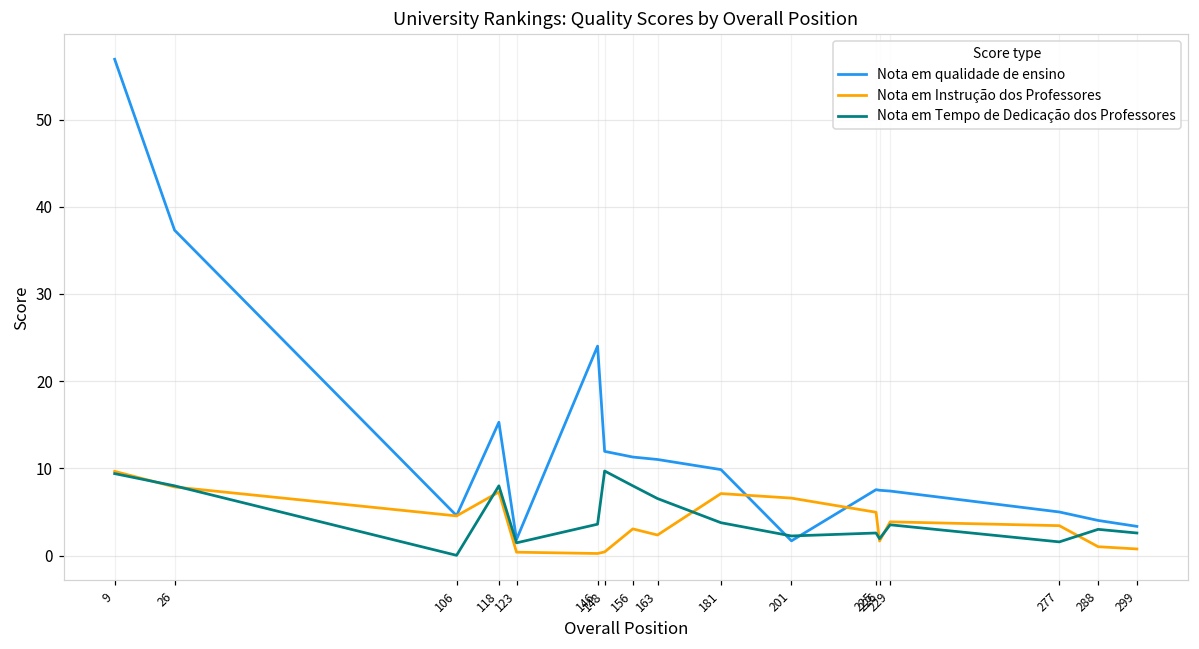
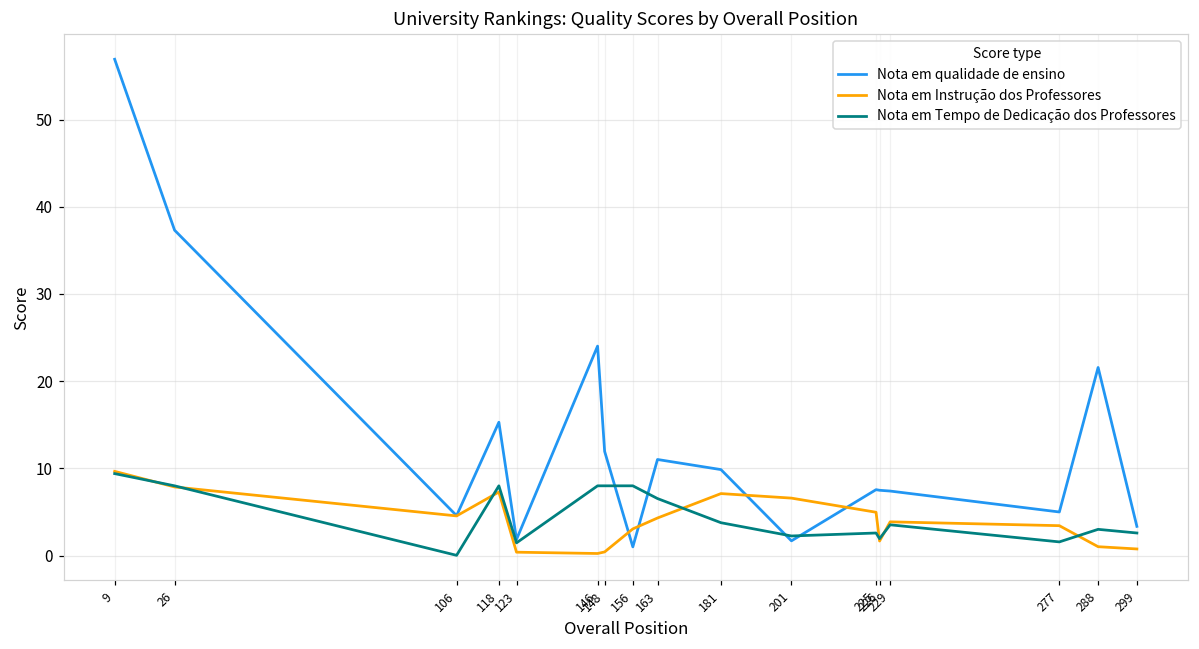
Nota em Tempo de Dedicação dos Professores, 146: 4 -> 8
Nota em Tempo de Dedicação dos Professores, 148: 10 -> 8
Nota em qualidade de ensino, 156: 11 -> 1
Nota em Instrução dos Professores, 163: 2 -> 4
Nota em qualidade de ensino, 288: 4 -> 22
